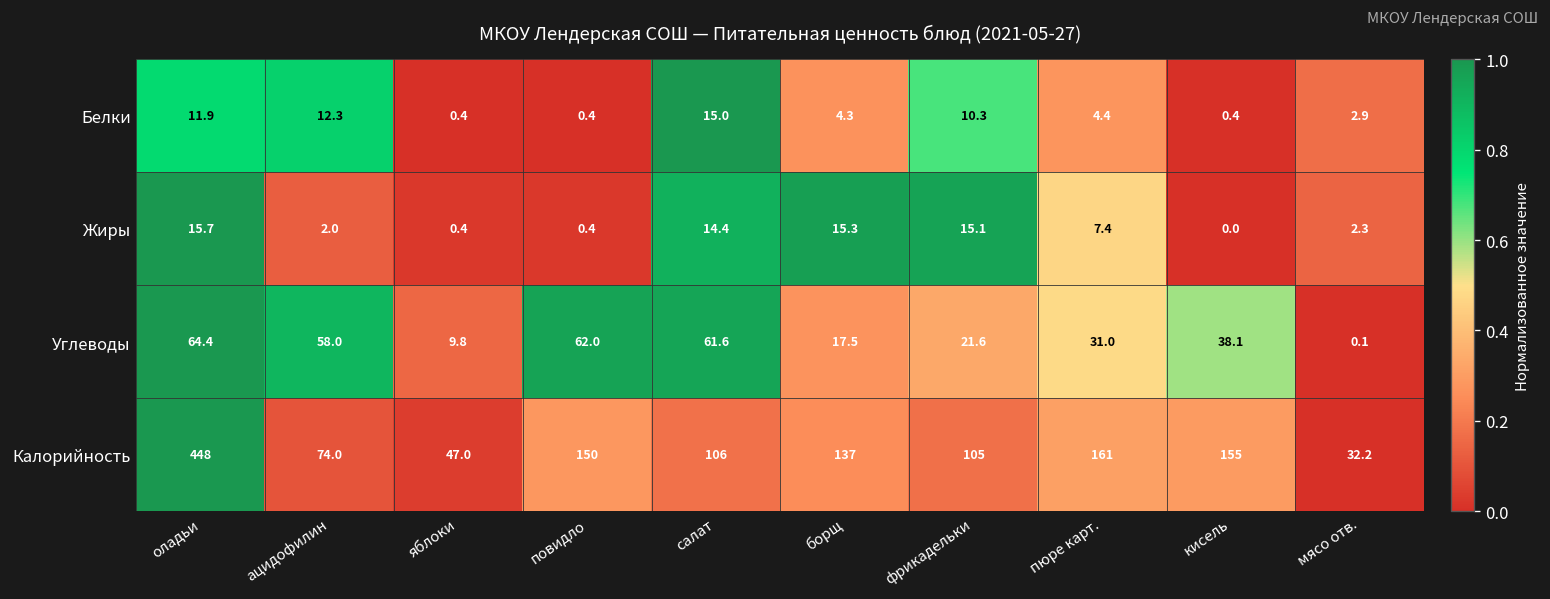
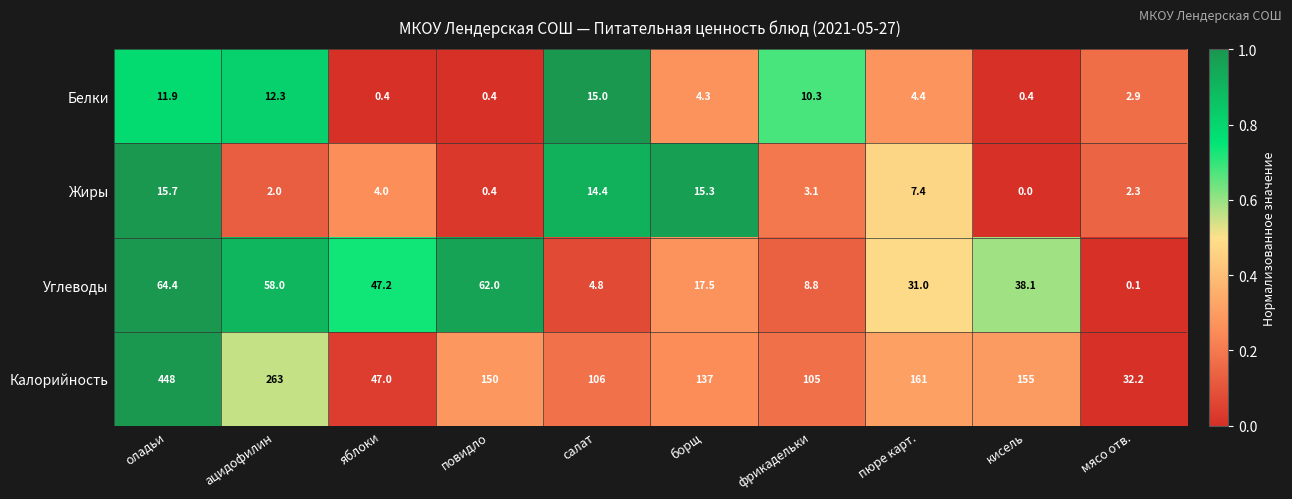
Жиры, яблоки: 0.4 -> 4.0
Жиры, фрикадельки: 15.1 -> 3.1
Углеводы, яблоки: 9.8 -> 47.2
Углеводы, салат: 61.6 -> 4.8
Углеводы, фрикадельки: 21.6 -> 8.8
Калорийность, ацидофилин: 74.0 -> 263
